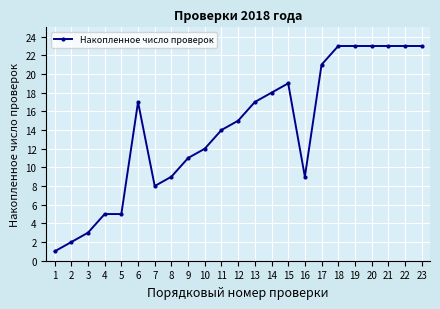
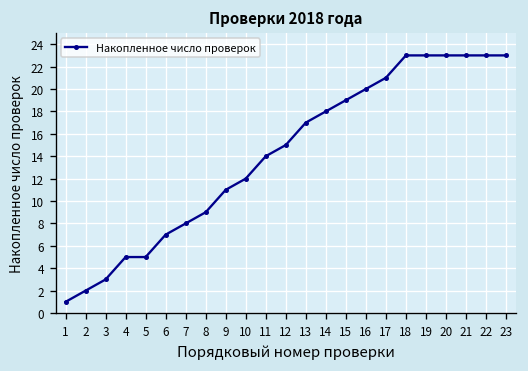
6: 17 -> 7
16: 9 -> 20
